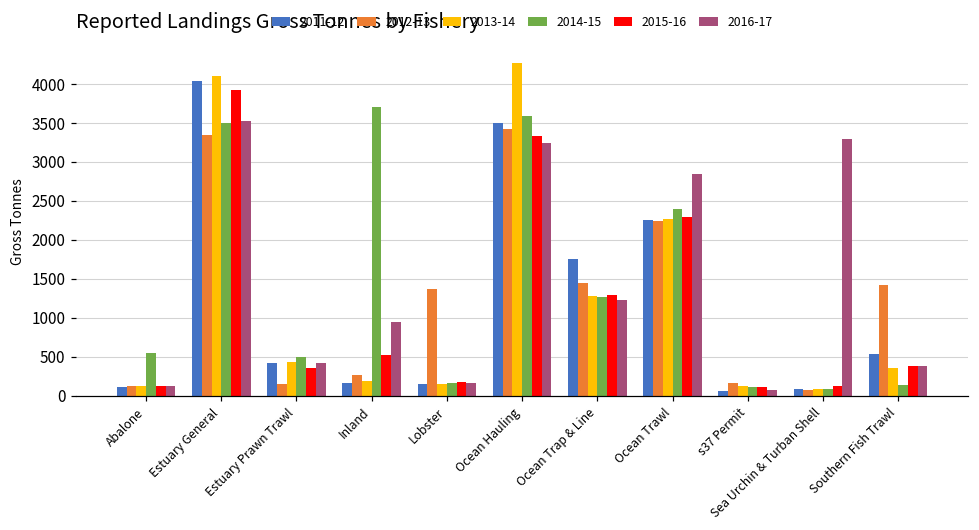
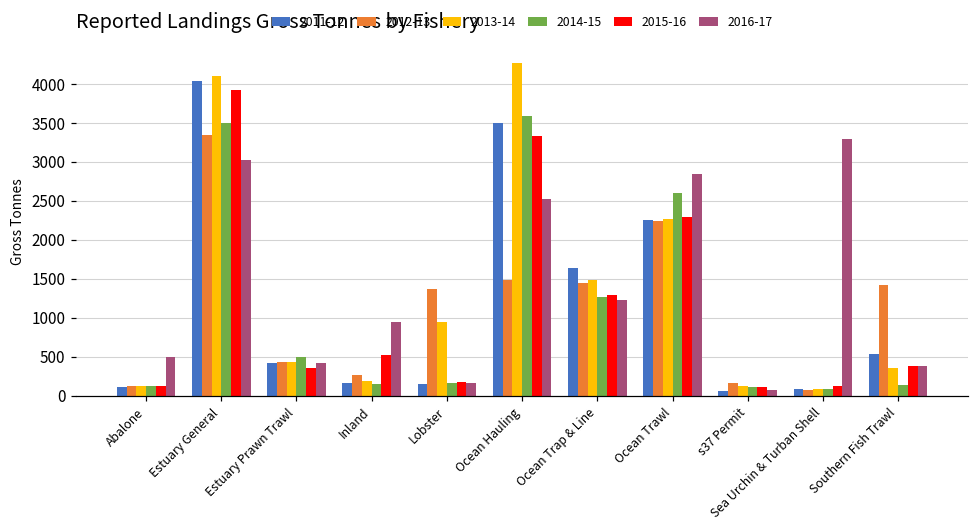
2014-15, Abalone: 500 -> 100
2016-17, Abalone: 100 -> 500
2016-17, Estuary General: 3500 -> 3000
2012-13, Estuary Prawn Trawl: 100 -> 400
2014-15, Inland: 3700 -> 100
2013-14, Lobster: 200 -> 900
2012-13, Ocean Hauling: 3400 -> 1500
2016-17, Ocean Hauling: 3200 -> 2500
2011-12, Ocean Trap & Line: 1800 -> 1600
2013-14, Ocean Trap & Line: 1300 -> 1500
2014-15, Ocean Trawl: 2400 -> 2600
